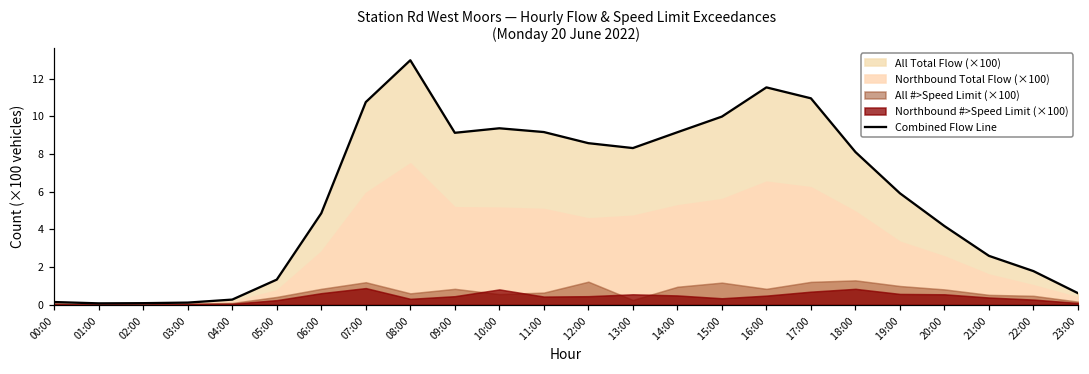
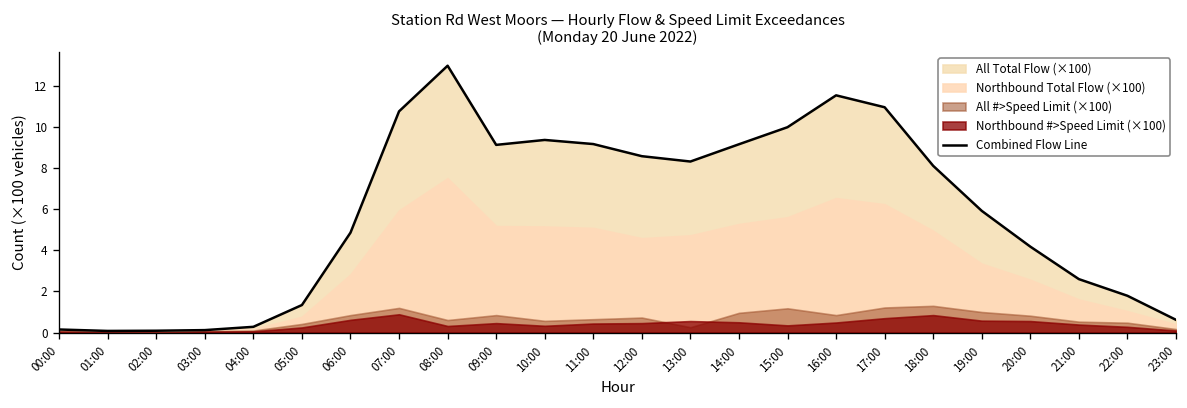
Northbound #>Speed Limit (×100), 10:00: 0.8 -> 0.3
All #>Speed Limit (×100), 12:00: 1.2 -> 0.7
